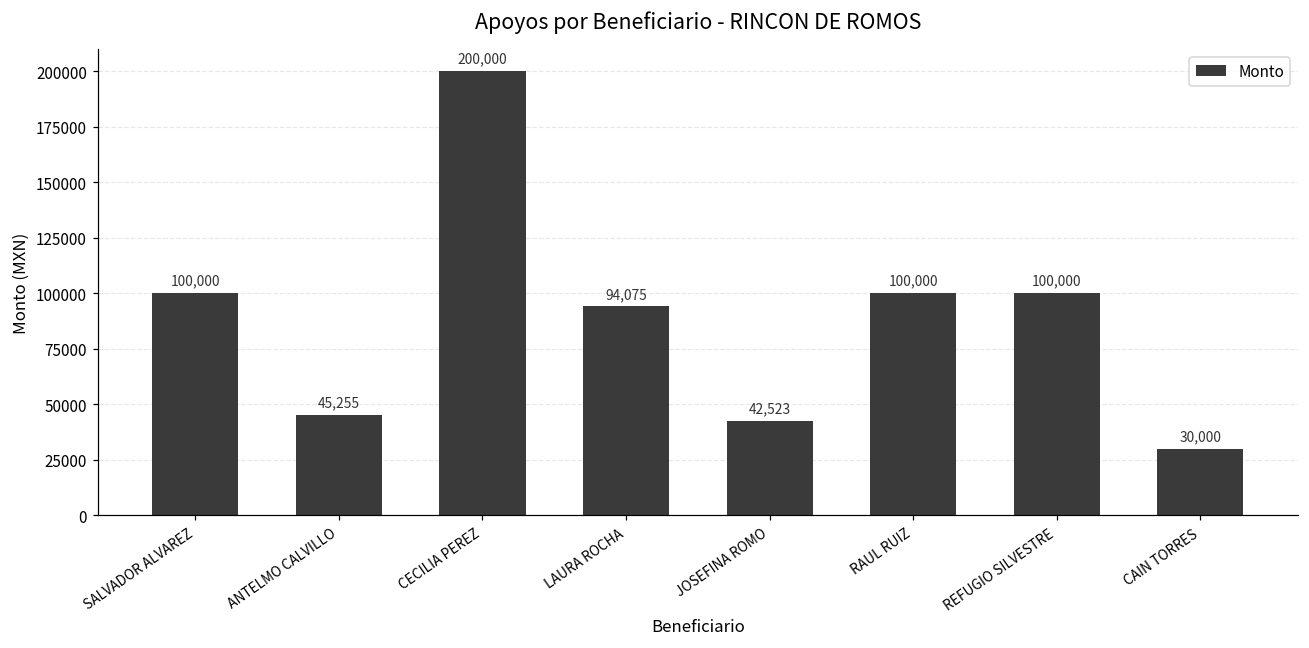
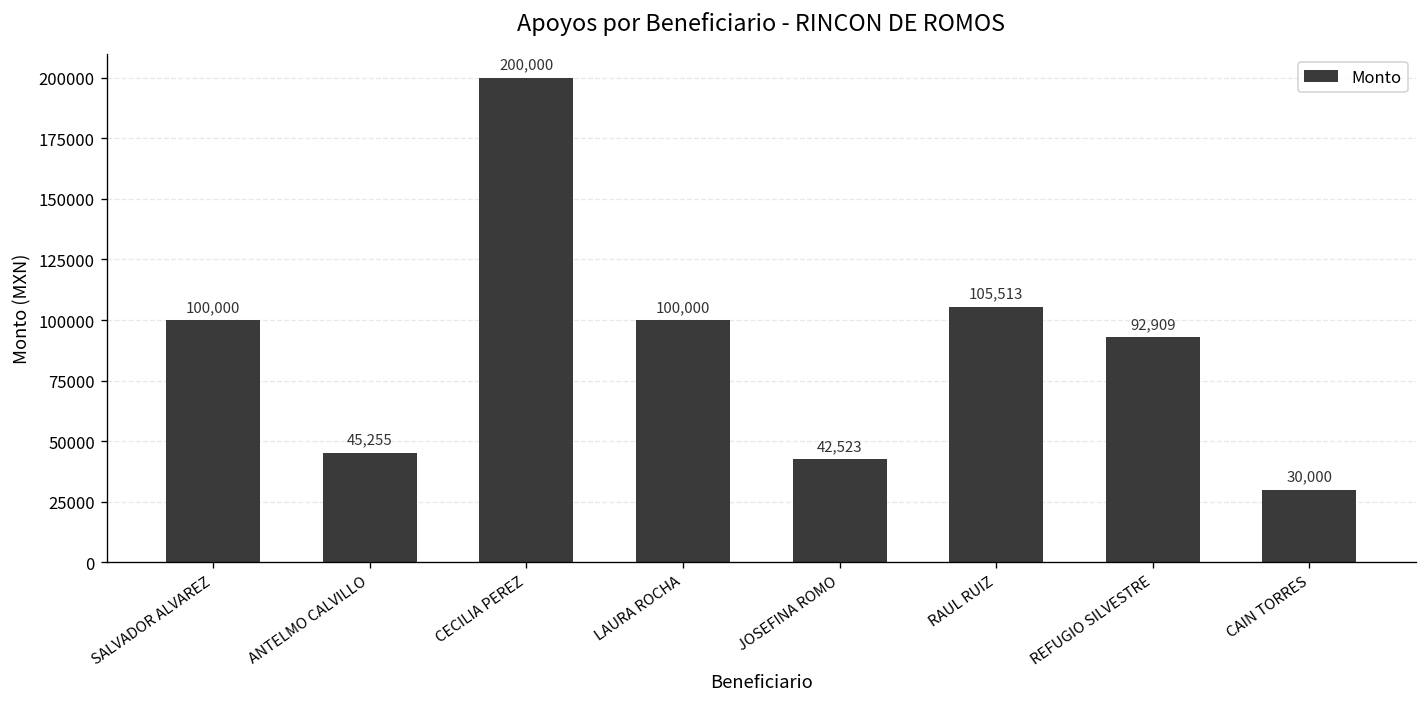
LAURA ROCHA: 94,075 -> 100,000
RAUL RUIZ: 100,000 -> 105,513
REFUGIO SILVESTRE: 100,000 -> 92,909
